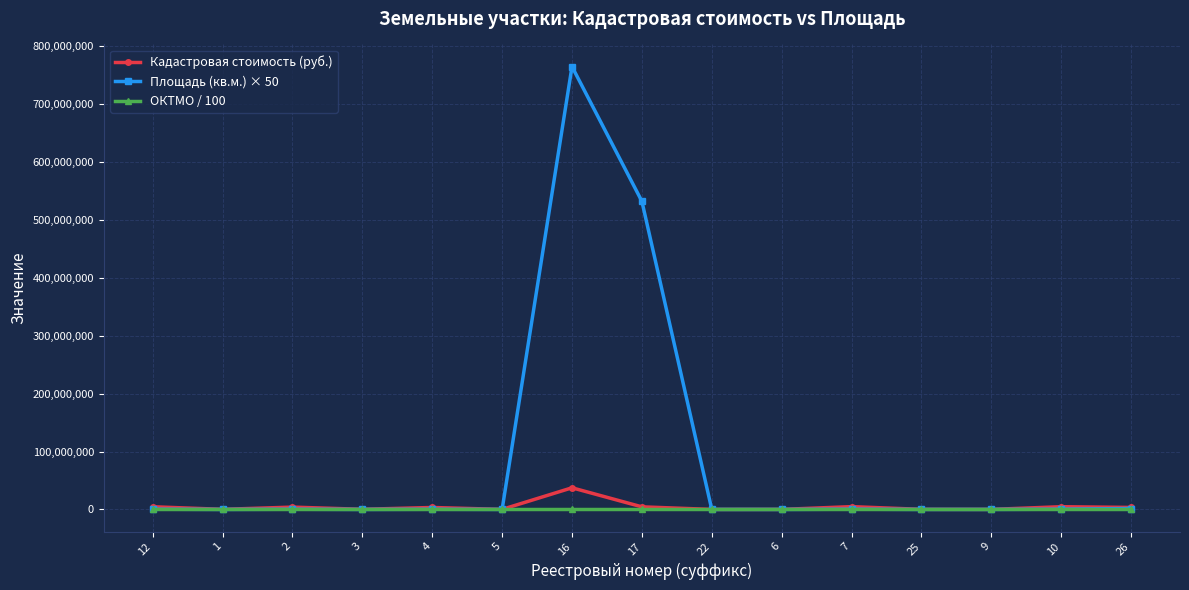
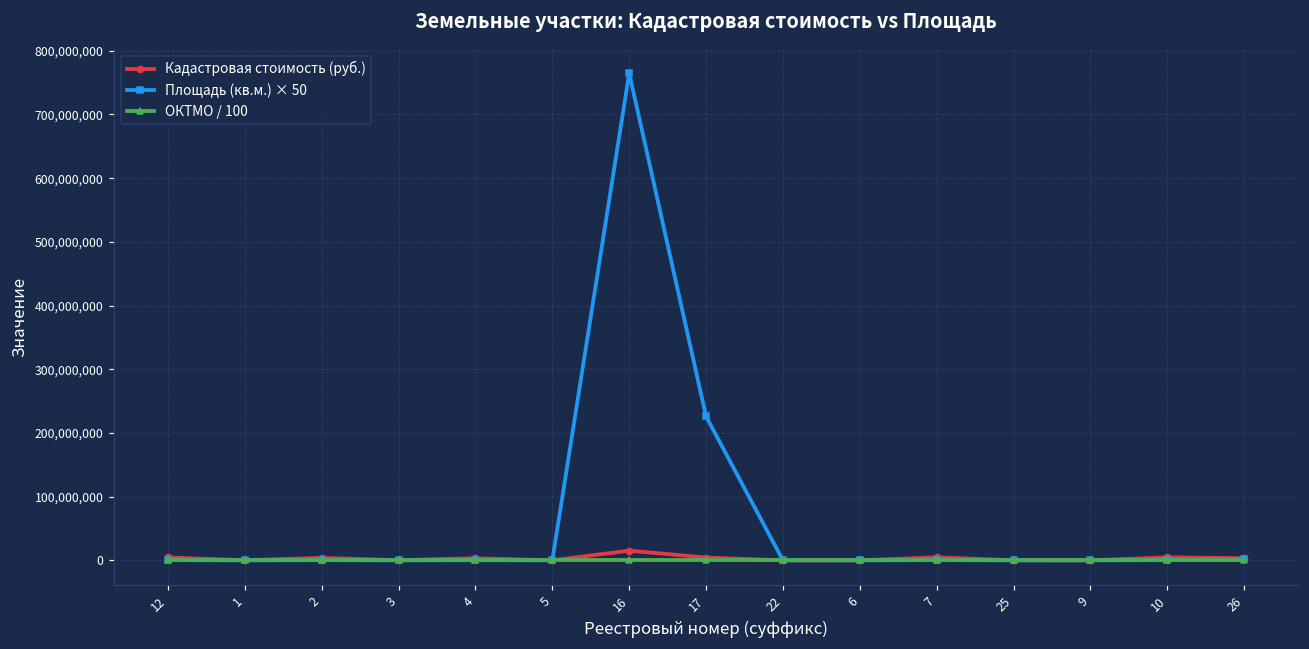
Кадастровая стоимость (руб.), 16: 40,000,000 -> 20,000,000
Площадь (кв.м.) × 50, 17: 530,000,000 -> 230,000,000
